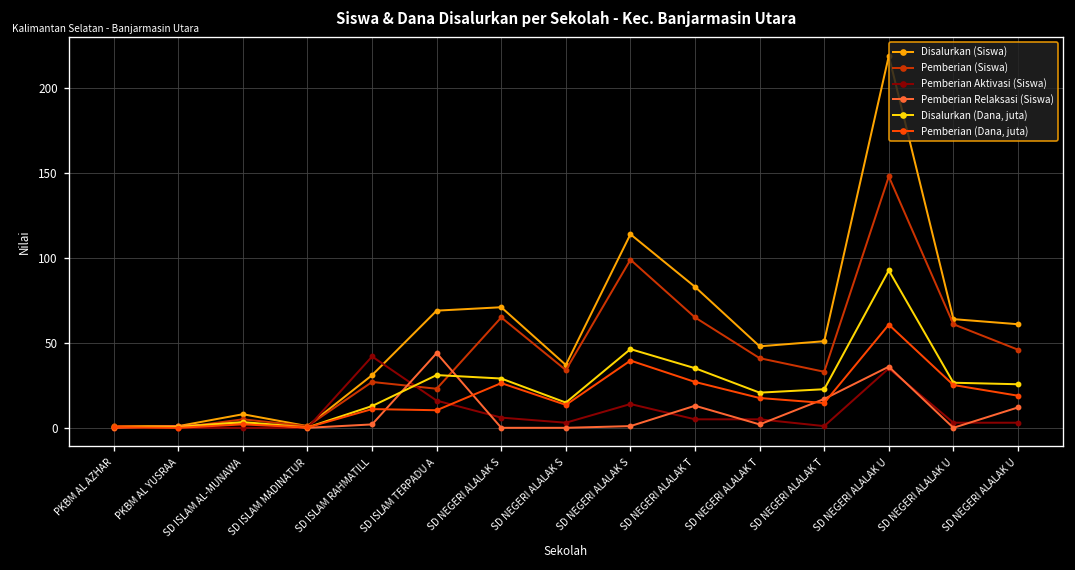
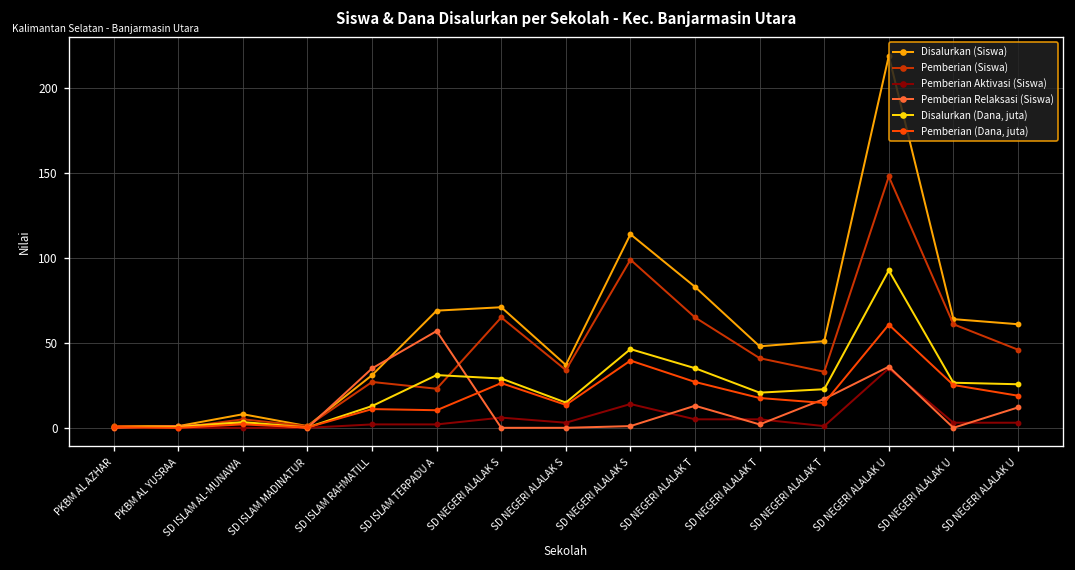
Pemberian Aktivasi (Siswa), SD ISLAM RAHMATILL: 42 -> 2
Pemberian Relaksasi (Siswa), SD ISLAM RAHMATILL: 2 -> 35
Pemberian Aktivasi (Siswa), SD ISLAM TERPADU A: 16 -> 2
Pemberian Relaksasi (Siswa), SD ISLAM TERPADU A: 44 -> 57
